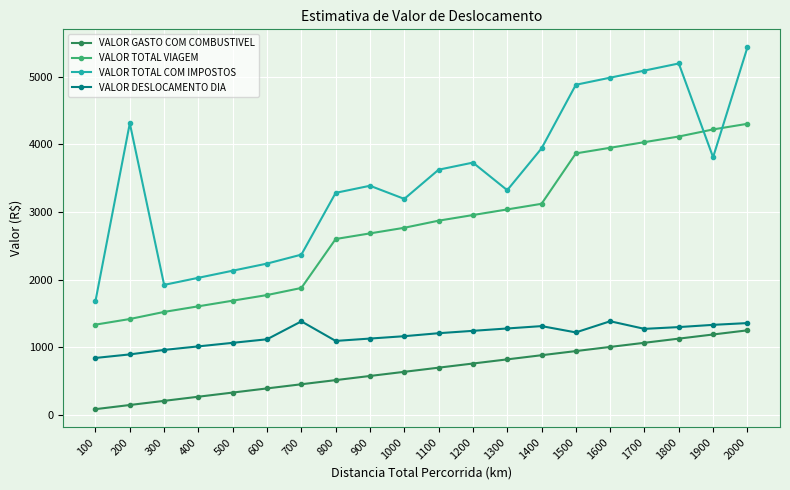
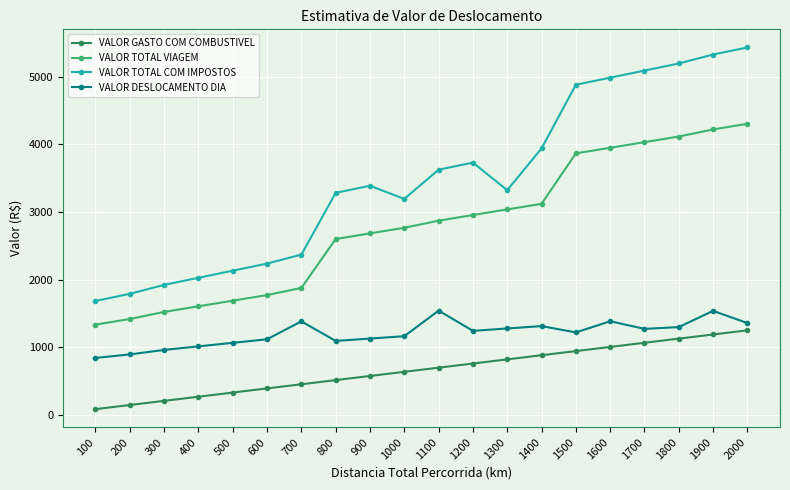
VALOR TOTAL COM IMPOSTOS, 200: 4300 -> 1800
VALOR DESLOCAMENTO DIA, 1100: 1200 -> 1500
VALOR TOTAL COM IMPOSTOS, 1900: 3800 -> 5300
VALOR DESLOCAMENTO DIA, 1900: 1300 -> 1500
